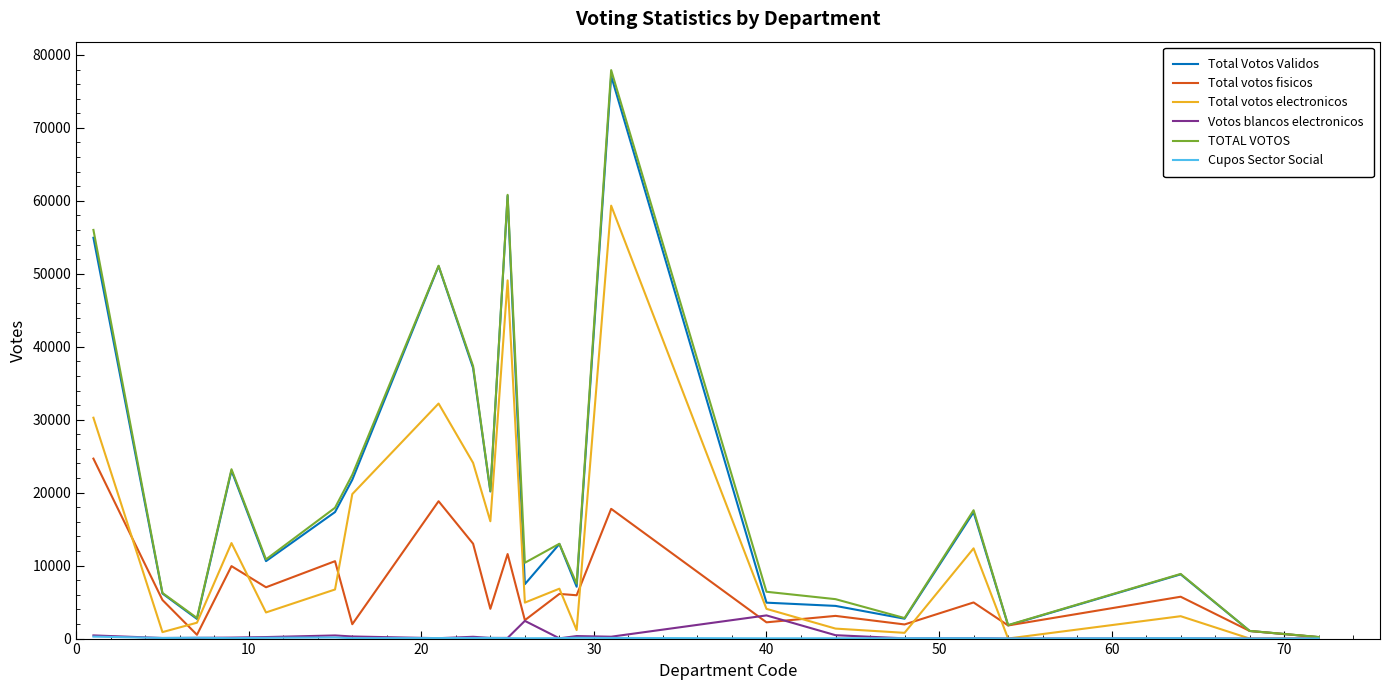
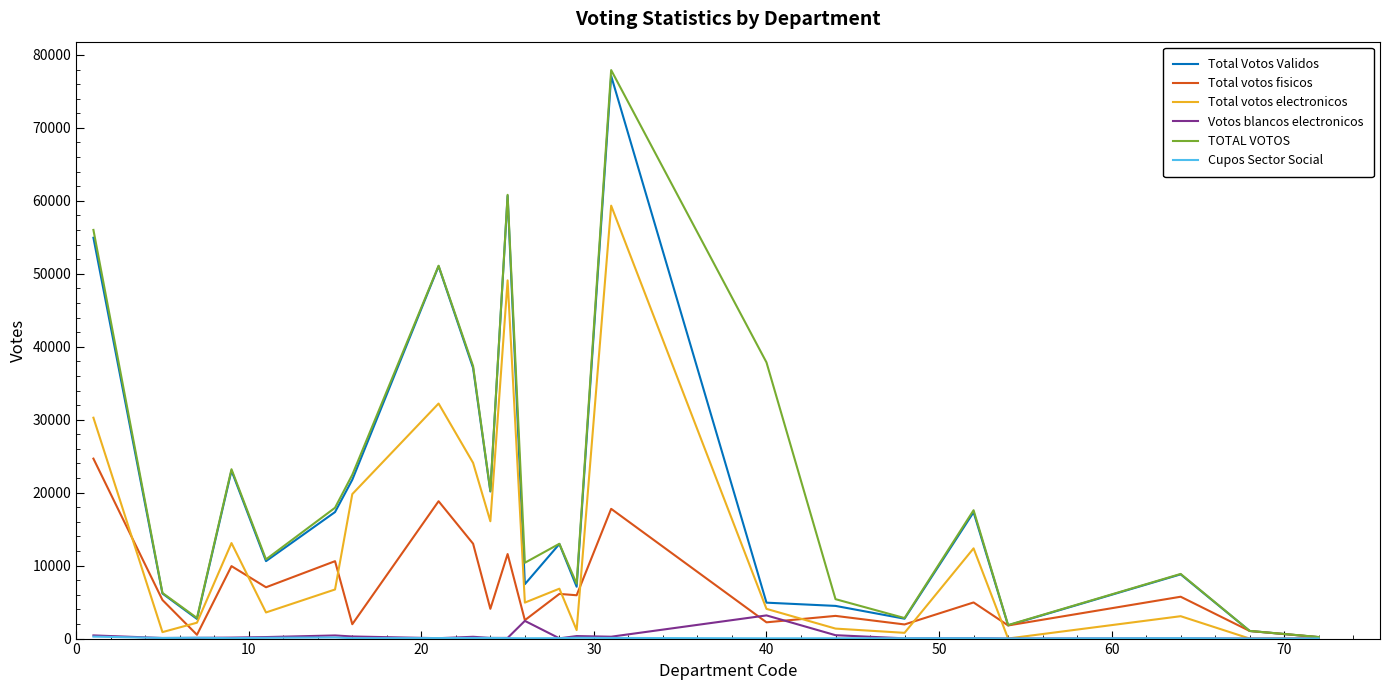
TOTAL VOTOS, 40: 6000 -> 38000
